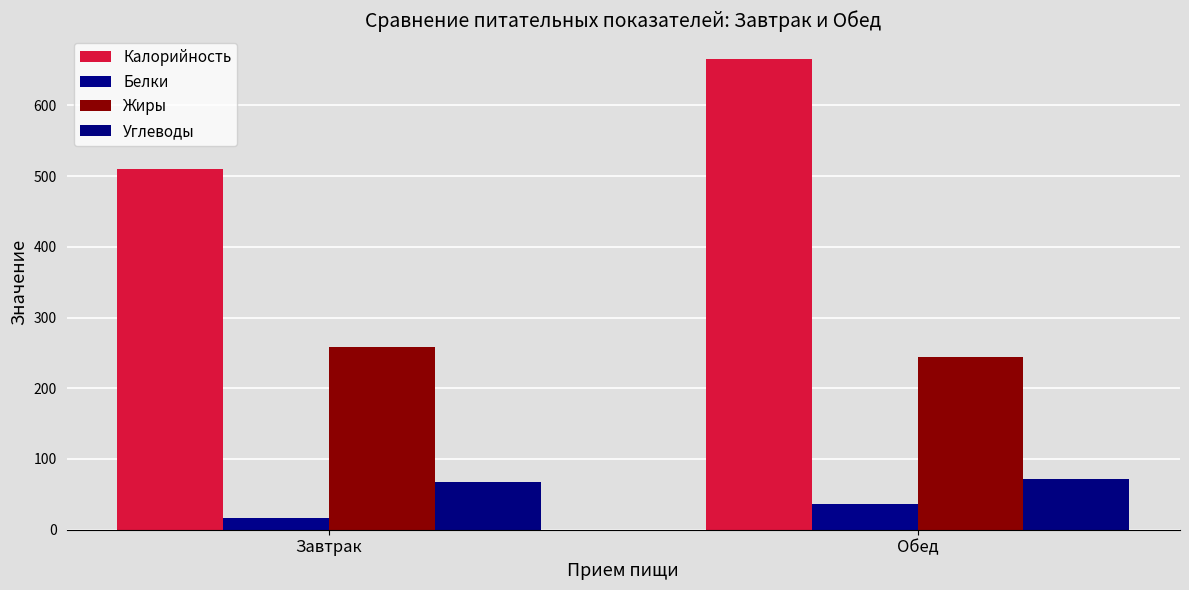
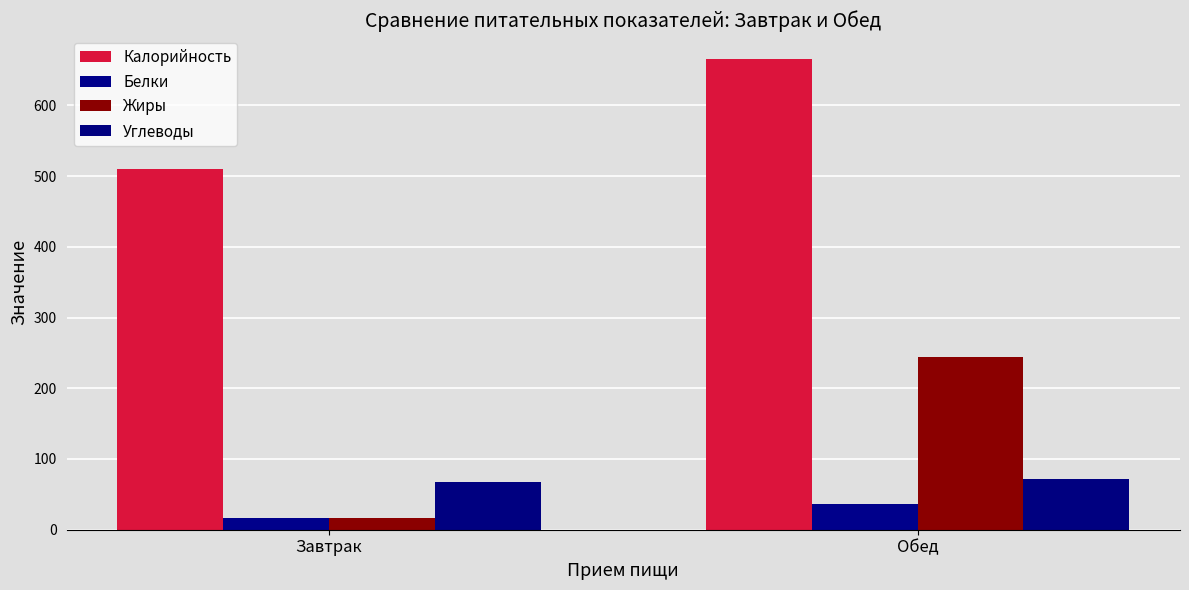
Жиры, Завтрак: 260 -> 20
